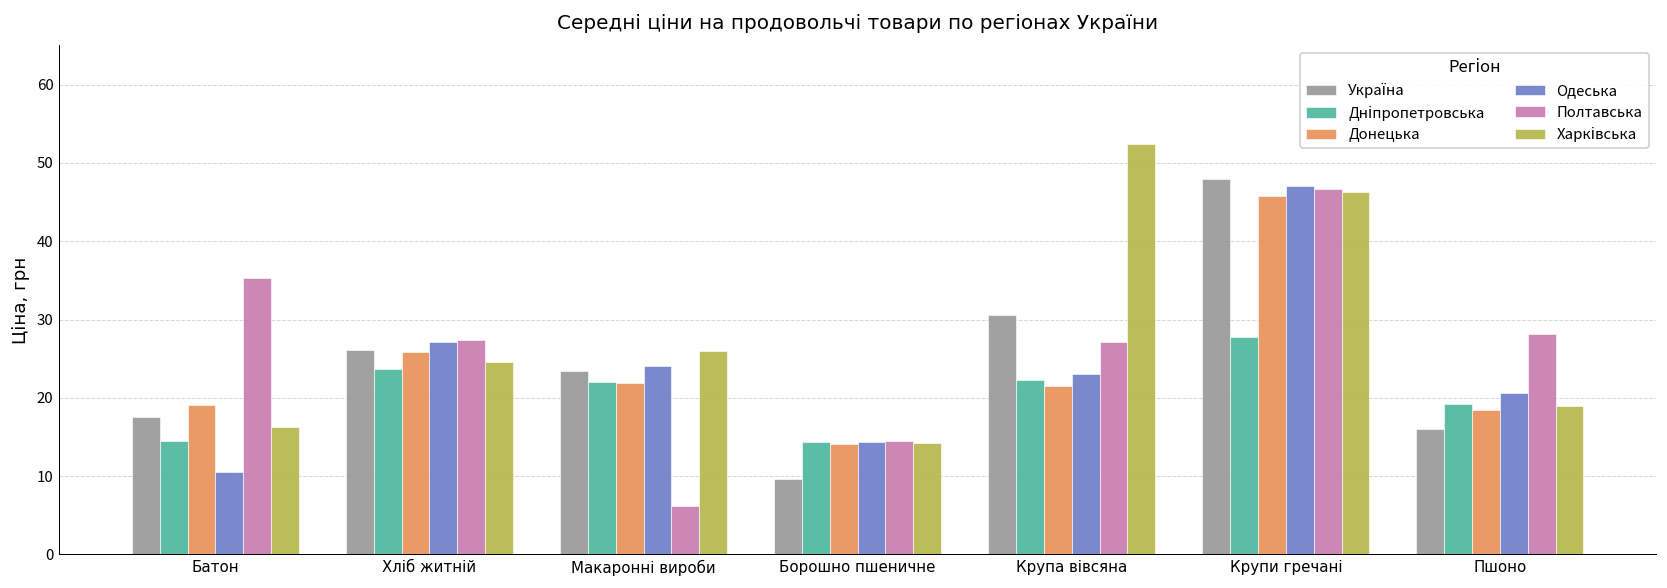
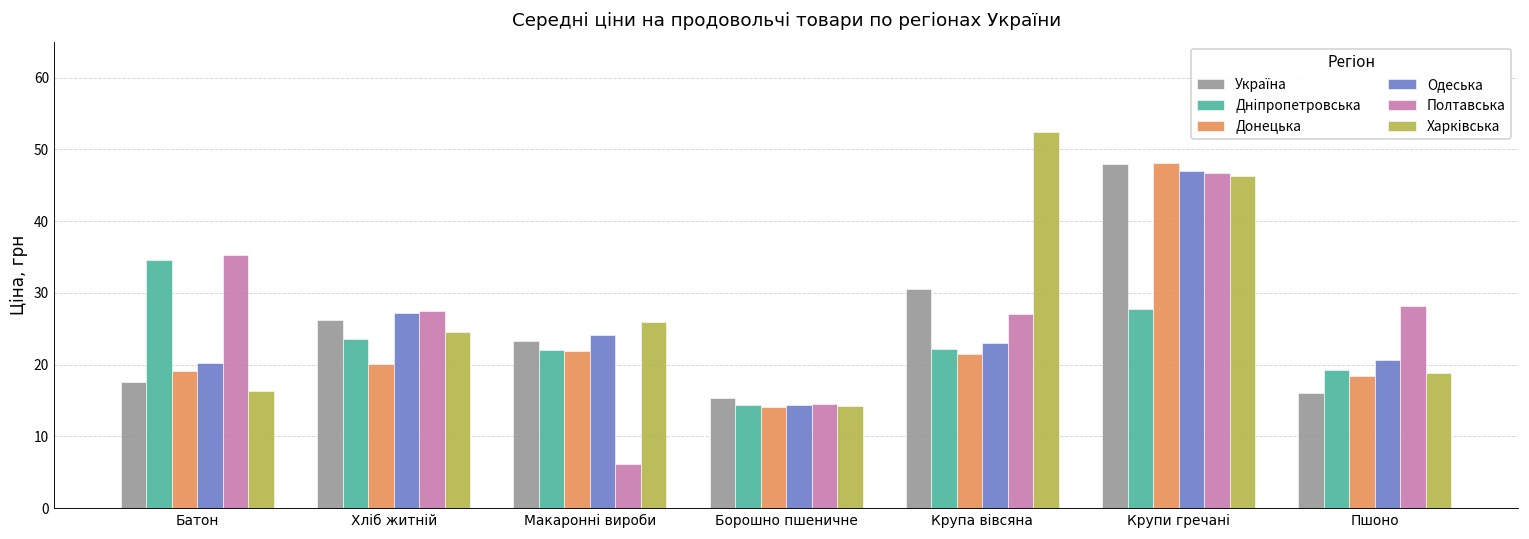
Дніпропетровська, Батон: 14 -> 35
Одеська, Батон: 11 -> 20
Донецька, Хліб житній: 26 -> 20
Україна, Борошно пшеничне: 10 -> 15
Донецька, Крупи гречані: 46 -> 48
